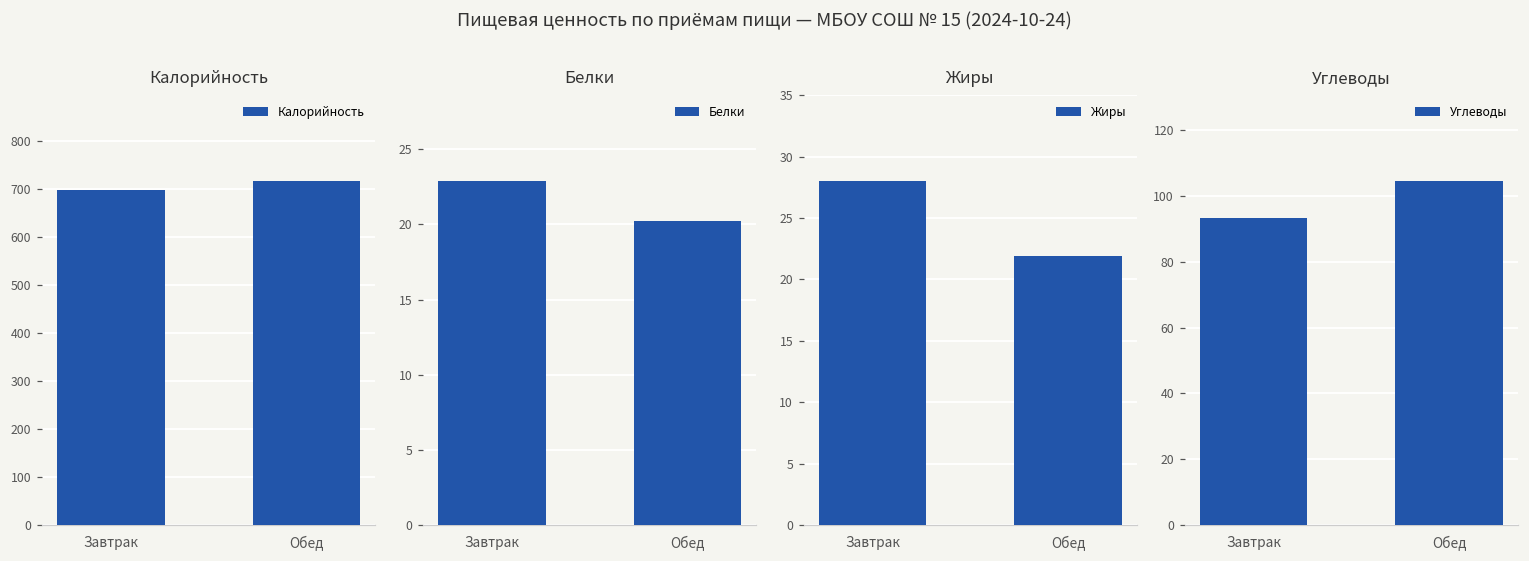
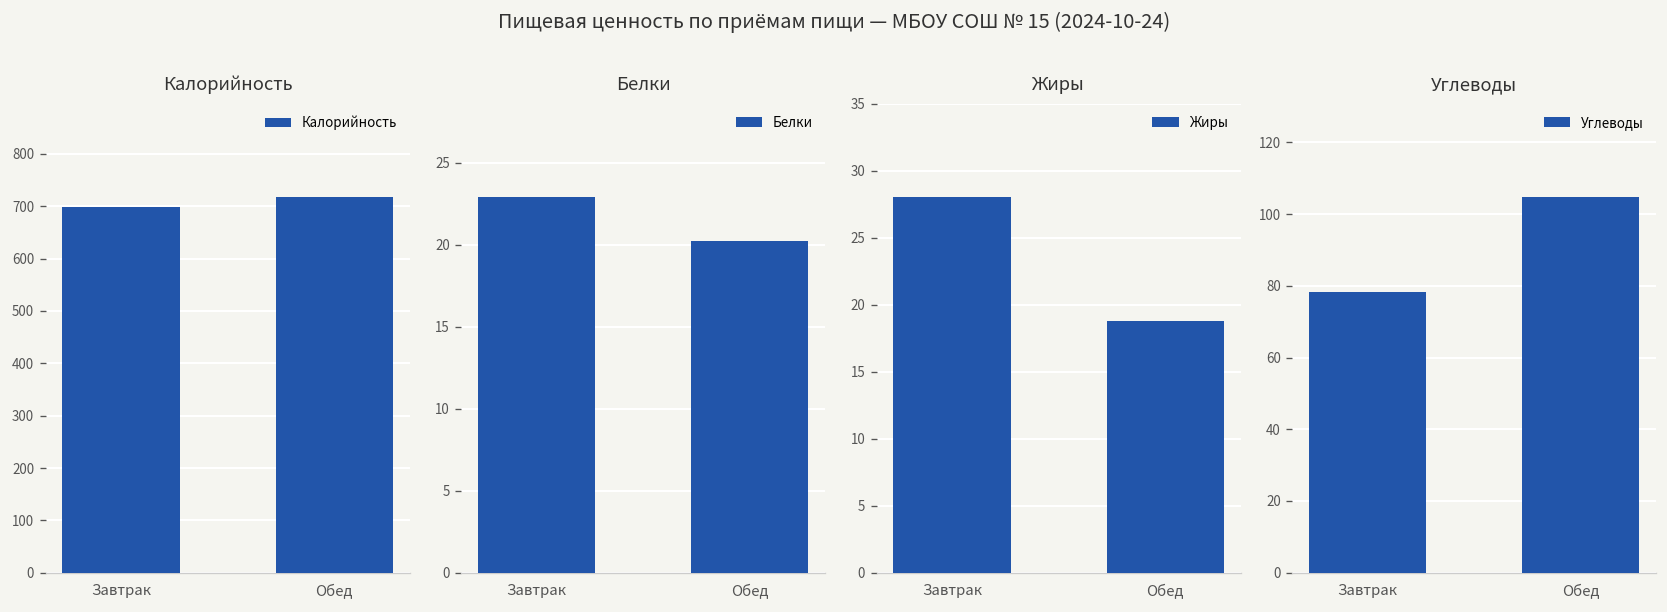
Жиры, Обед: 21.9 -> 18.8
Углеводы, Завтрак: 93 -> 78
